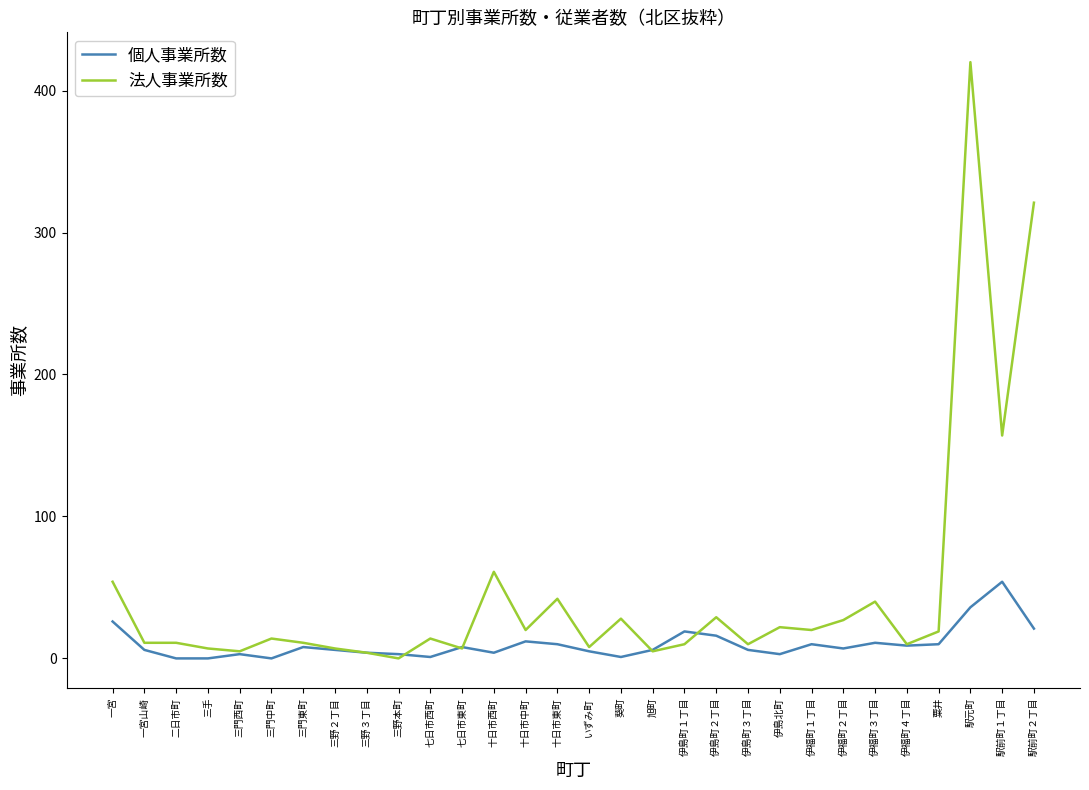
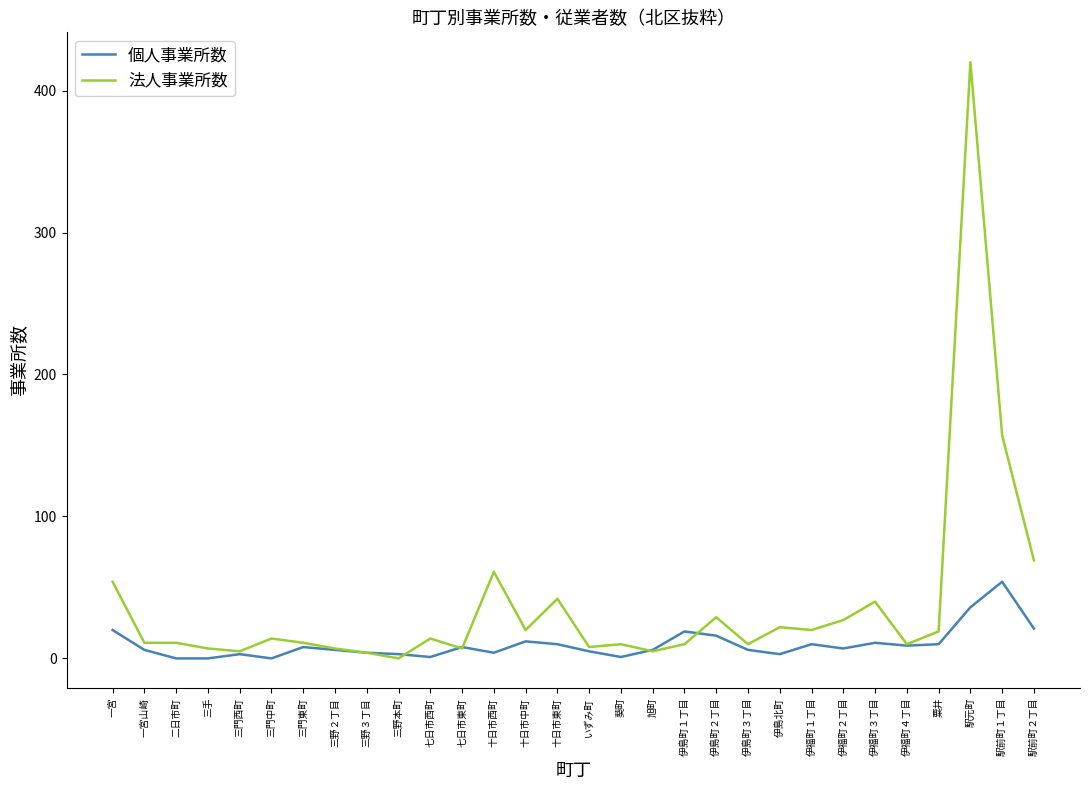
個人事業所数, 一宮: 26 -> 20
法人事業所数, 葵町: 28 -> 10
法人事業所数, 駅前町２丁目: 321 -> 69
